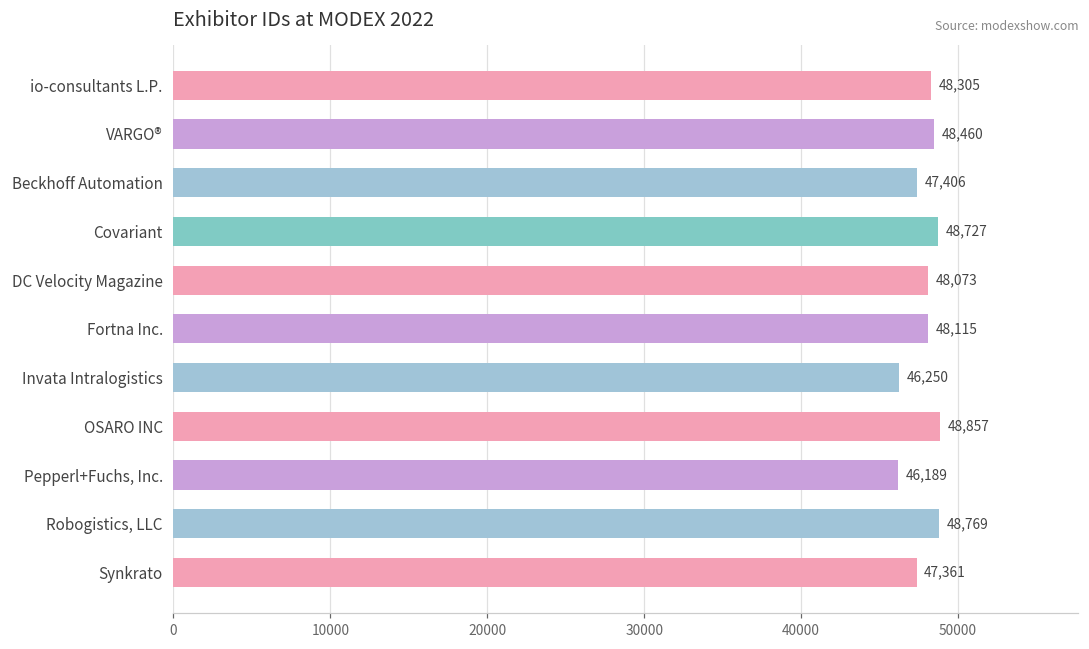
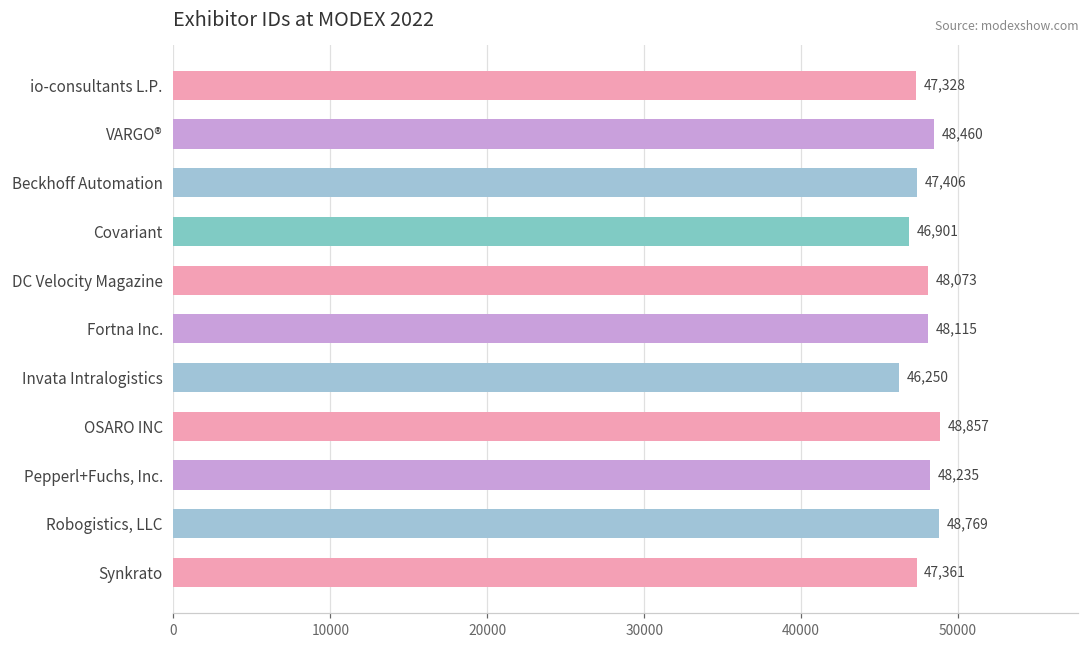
io-consultants L.P.: 48,305 -> 47,328
Covariant: 48,727 -> 46,901
Pepperl+Fuchs, Inc.: 46,189 -> 48,235
